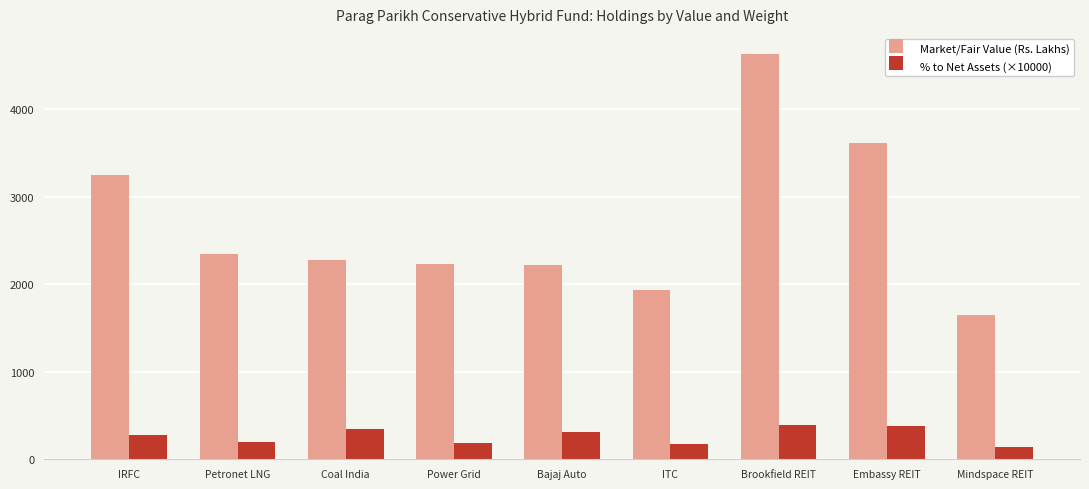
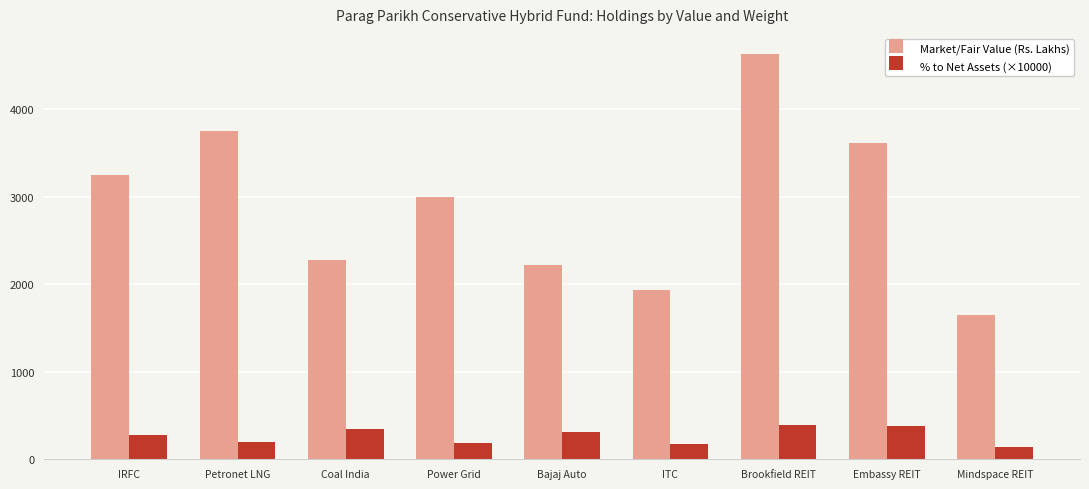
Market/Fair Value (Rs. Lakhs), Petronet LNG: 2300 -> 3800
Market/Fair Value (Rs. Lakhs), Power Grid: 2200 -> 3000
